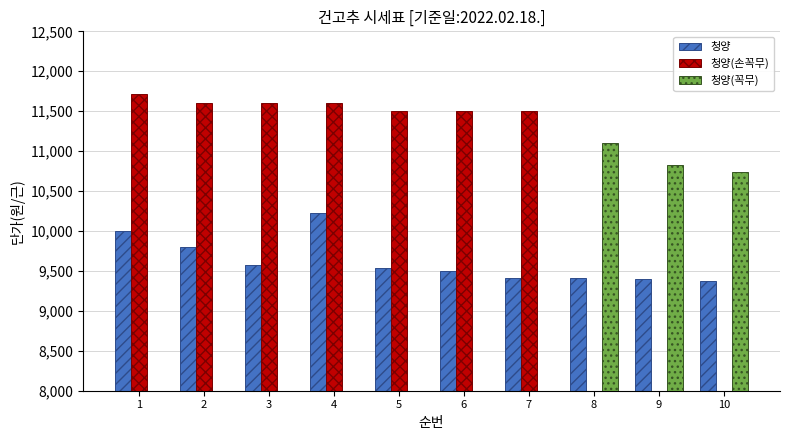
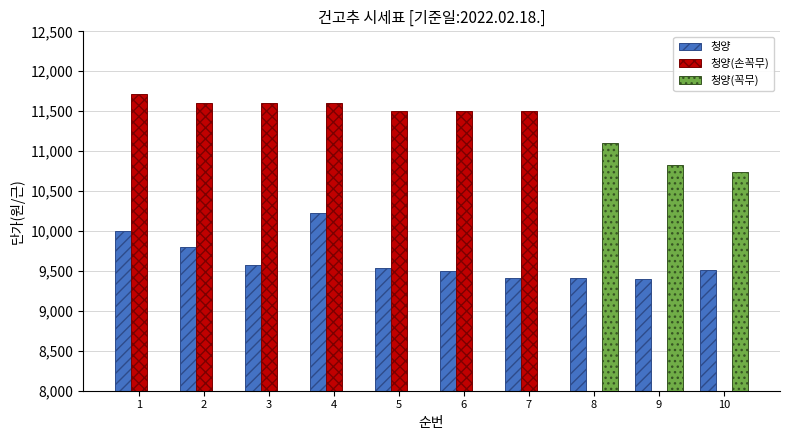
청양, 10: 9,400 -> 9,500
